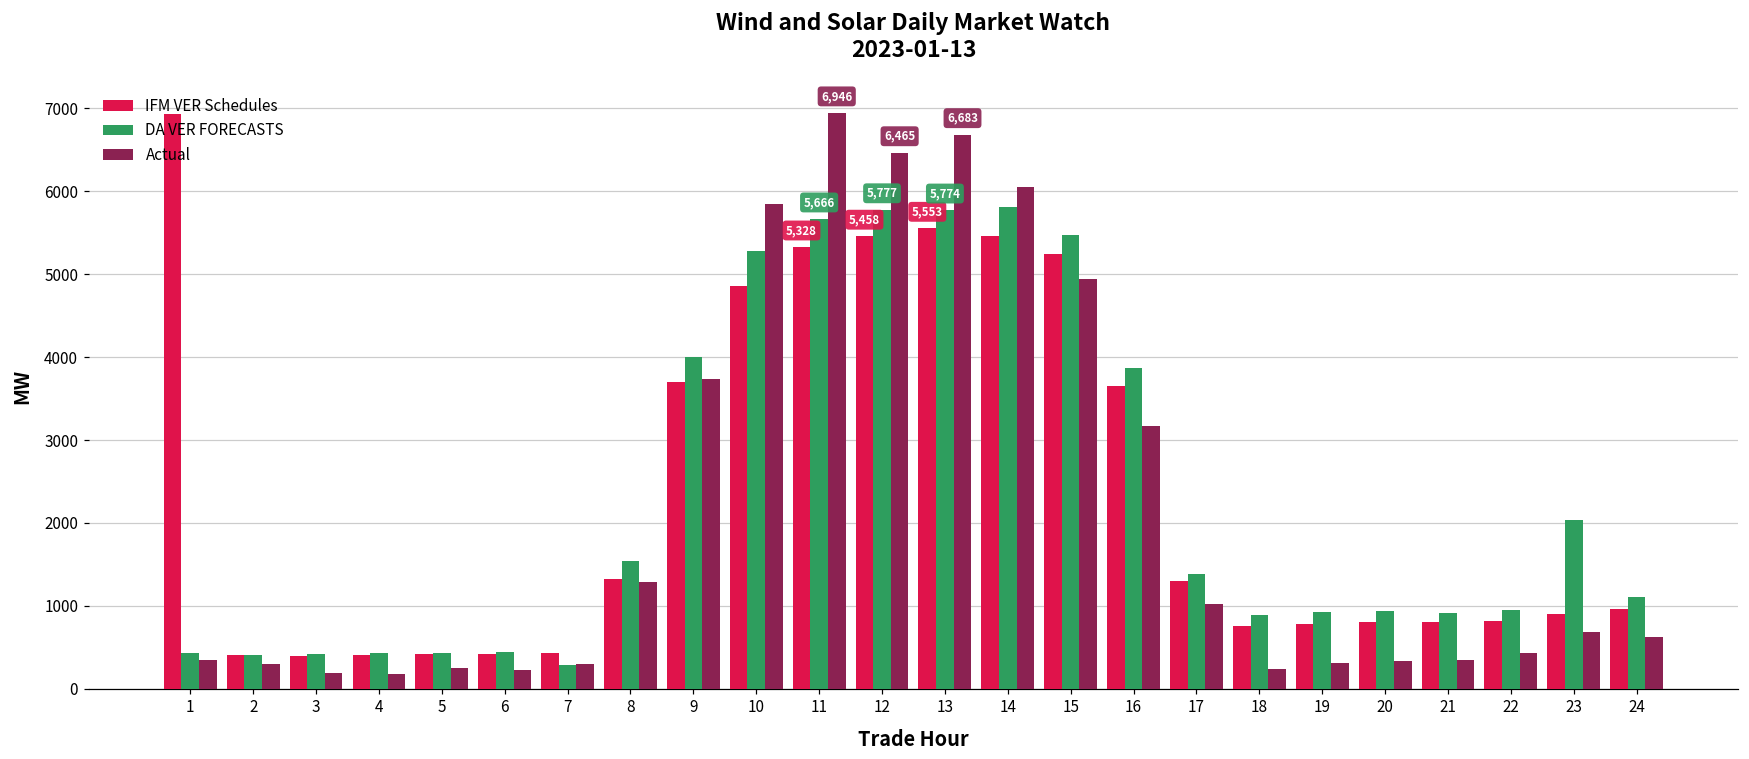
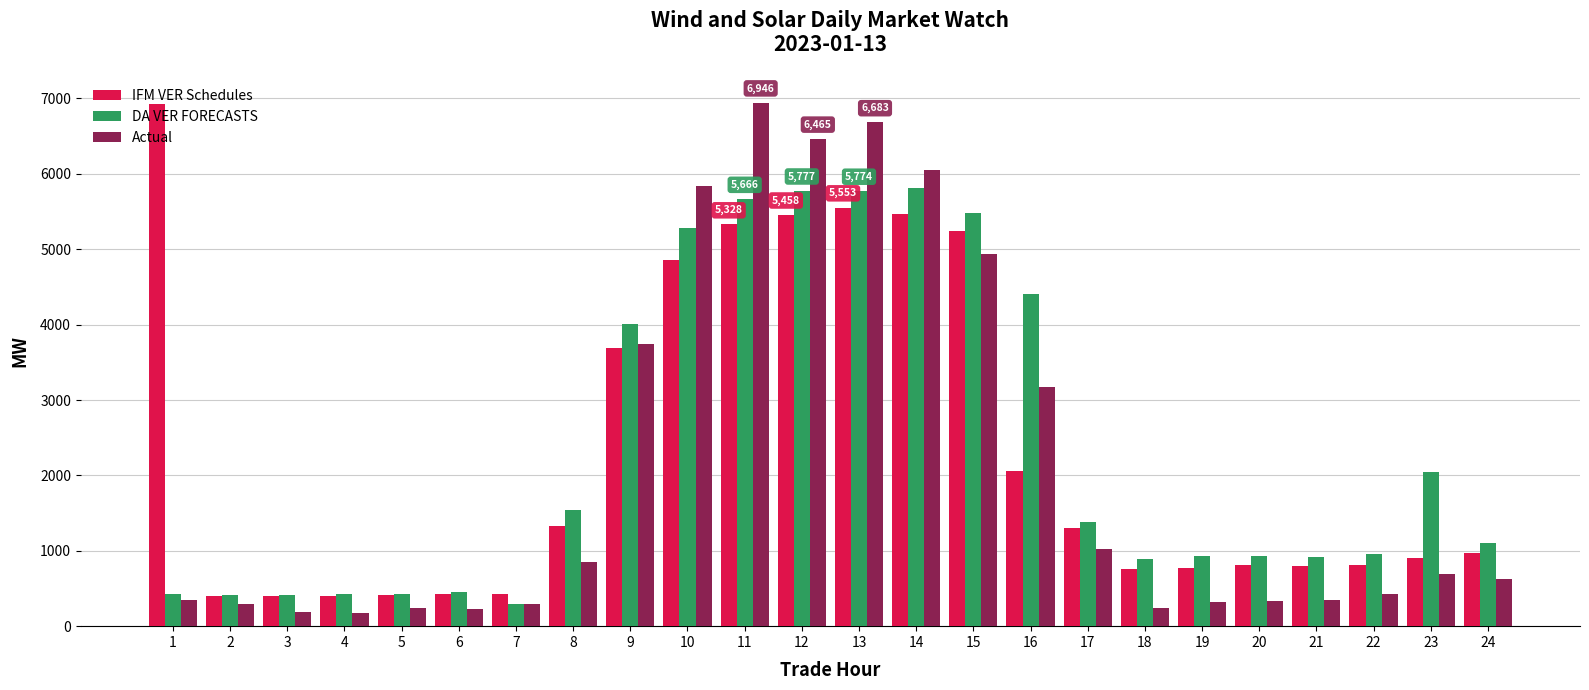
Actual, 8: 1300 -> 900
IFM VER Schedules, 16: 3700 -> 2100
DA VER FORECASTS, 16: 3900 -> 4400
